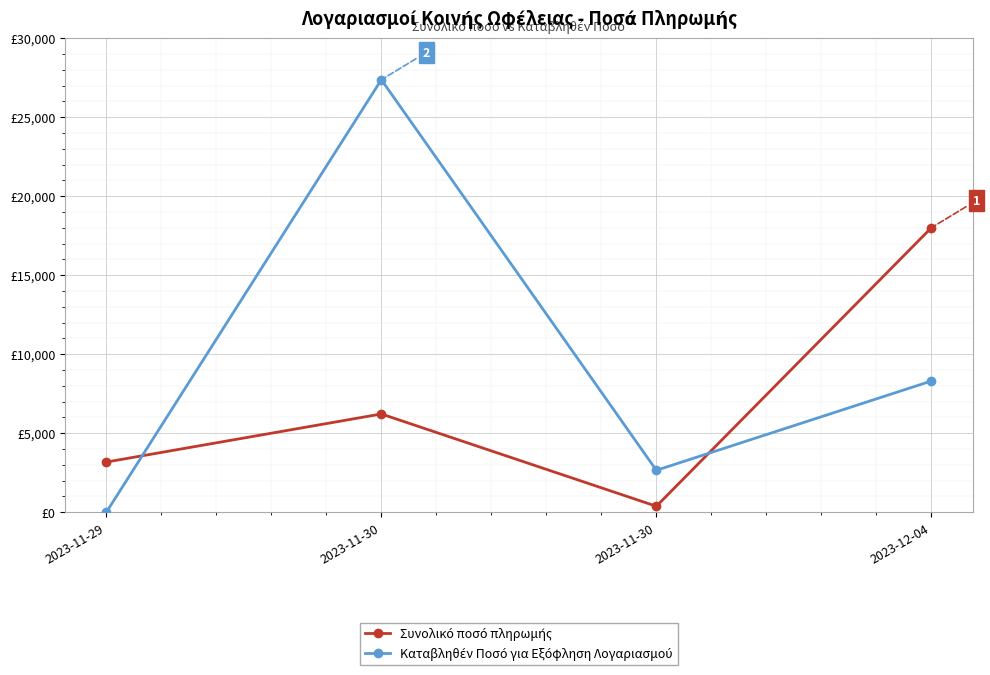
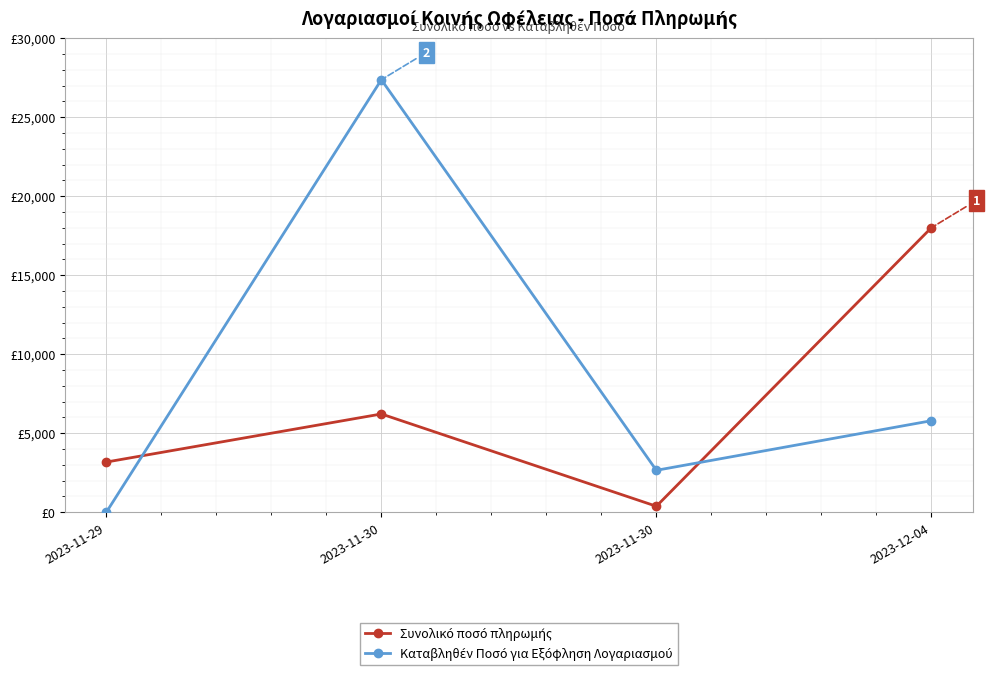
Καταβληθέν Ποσό για Εξόφληση Λογαριασμού, 2023-12-04: £8,300 -> £5,800
